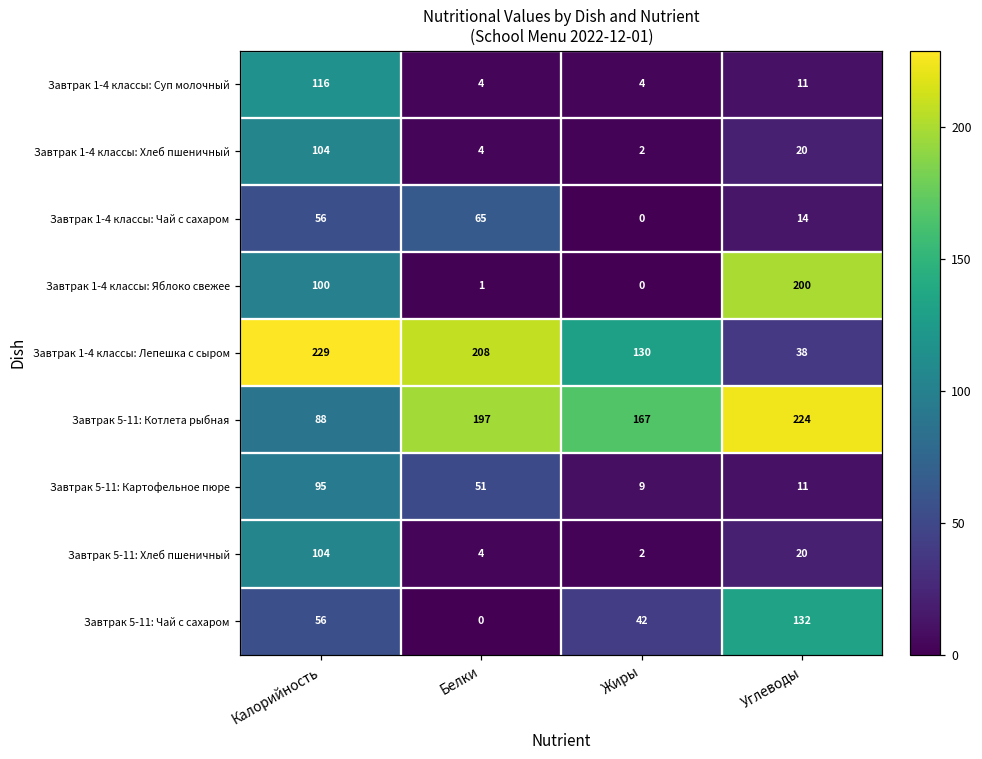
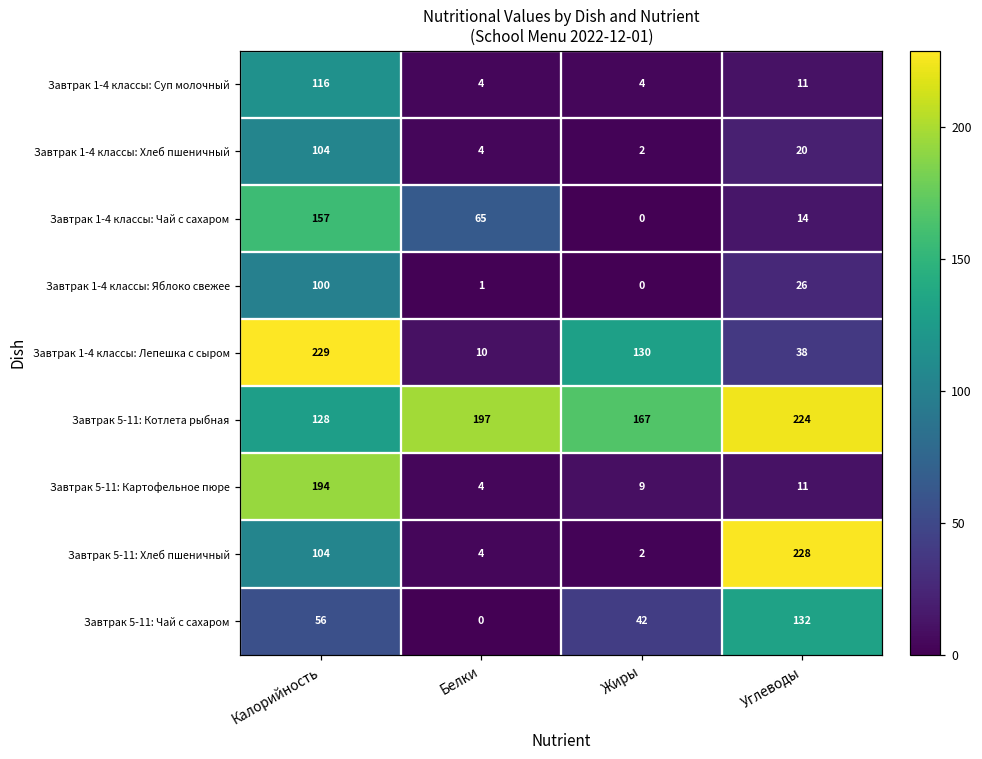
Завтрак 1-4 классы: Чай с сахаром, Калорийность: 56 -> 157
Завтрак 1-4 классы: Яблоко свежее, Углеводы: 200 -> 26
Завтрак 1-4 классы: Лепешка с сыром, Белки: 208 -> 10
Завтрак 5-11: Котлета рыбная, Калорийность: 88 -> 128
Завтрак 5-11: Картофельное пюре, Калорийность: 95 -> 194
Завтрак 5-11: Картофельное пюре, Белки: 51 -> 4
Завтрак 5-11: Хлеб пшеничный, Углеводы: 20 -> 228
